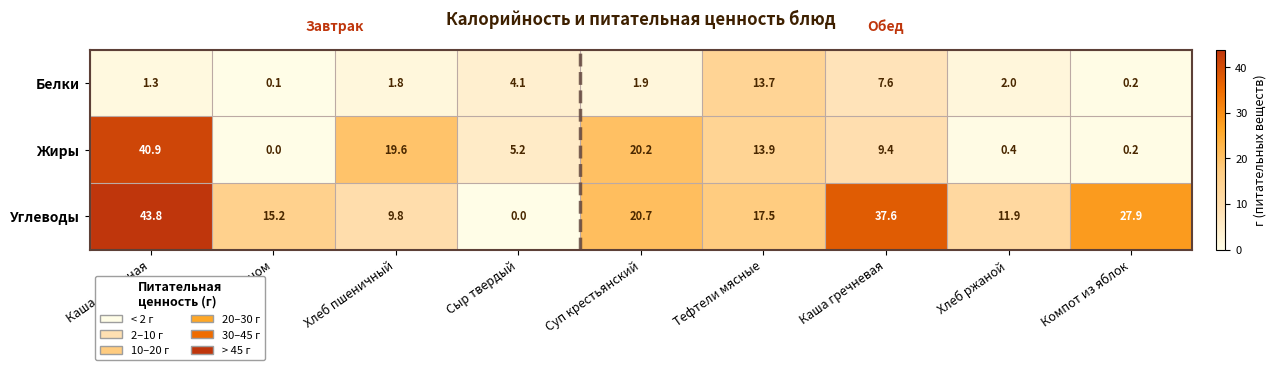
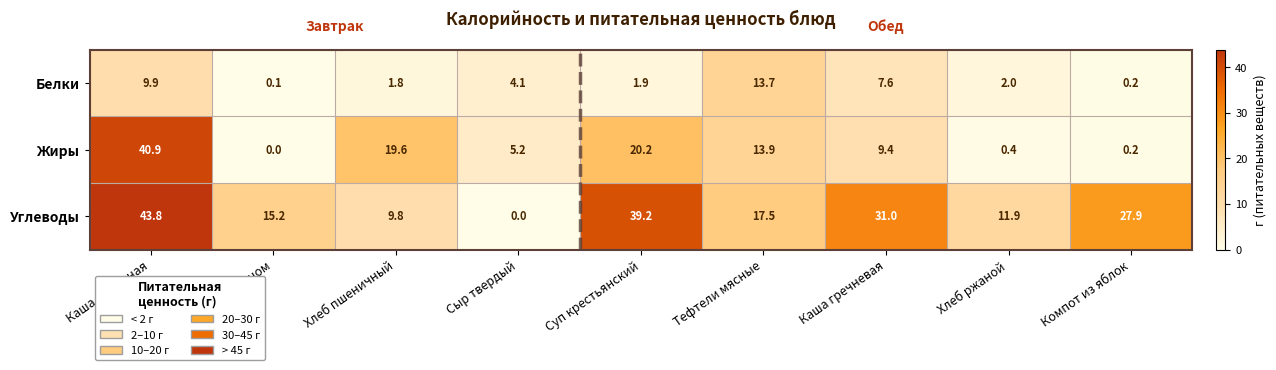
Белки, Каша молочная: 1.3 -> 9.9
Углеводы, Суп крестьянский: 20.7 -> 39.2
Углеводы, Каша гречневая: 37.6 -> 31.0
